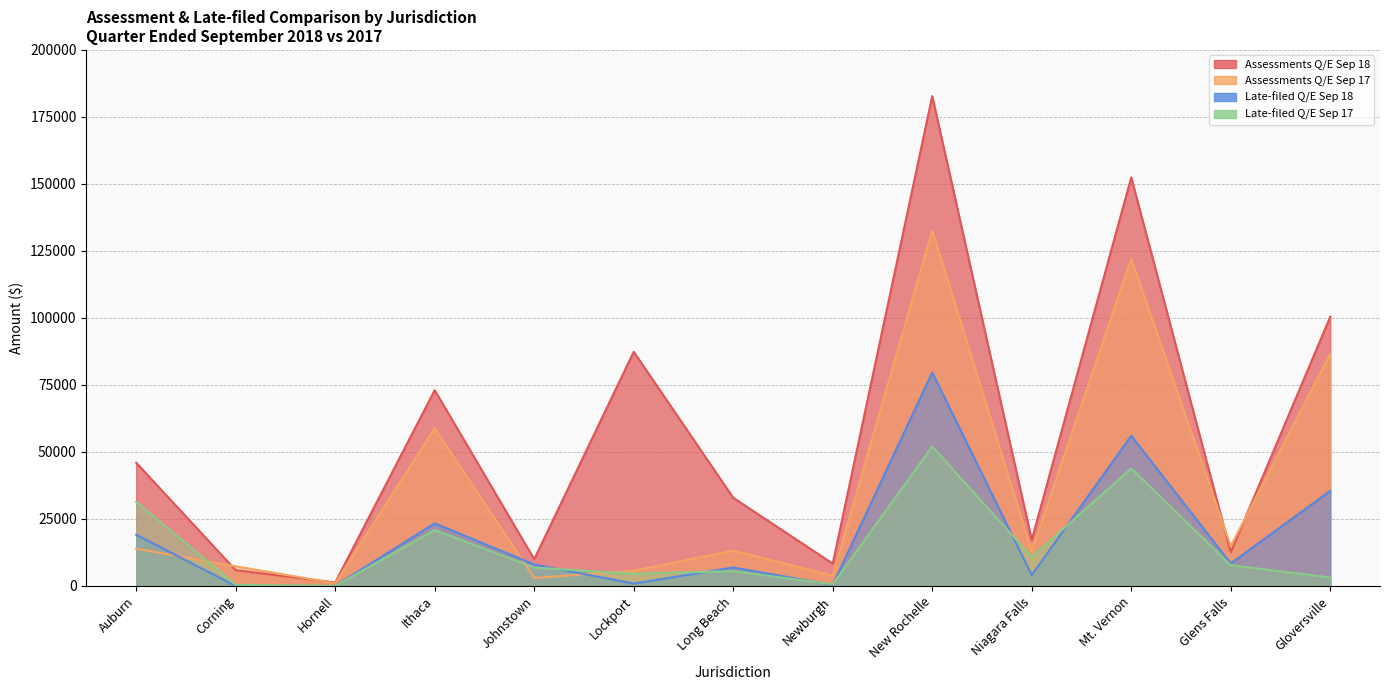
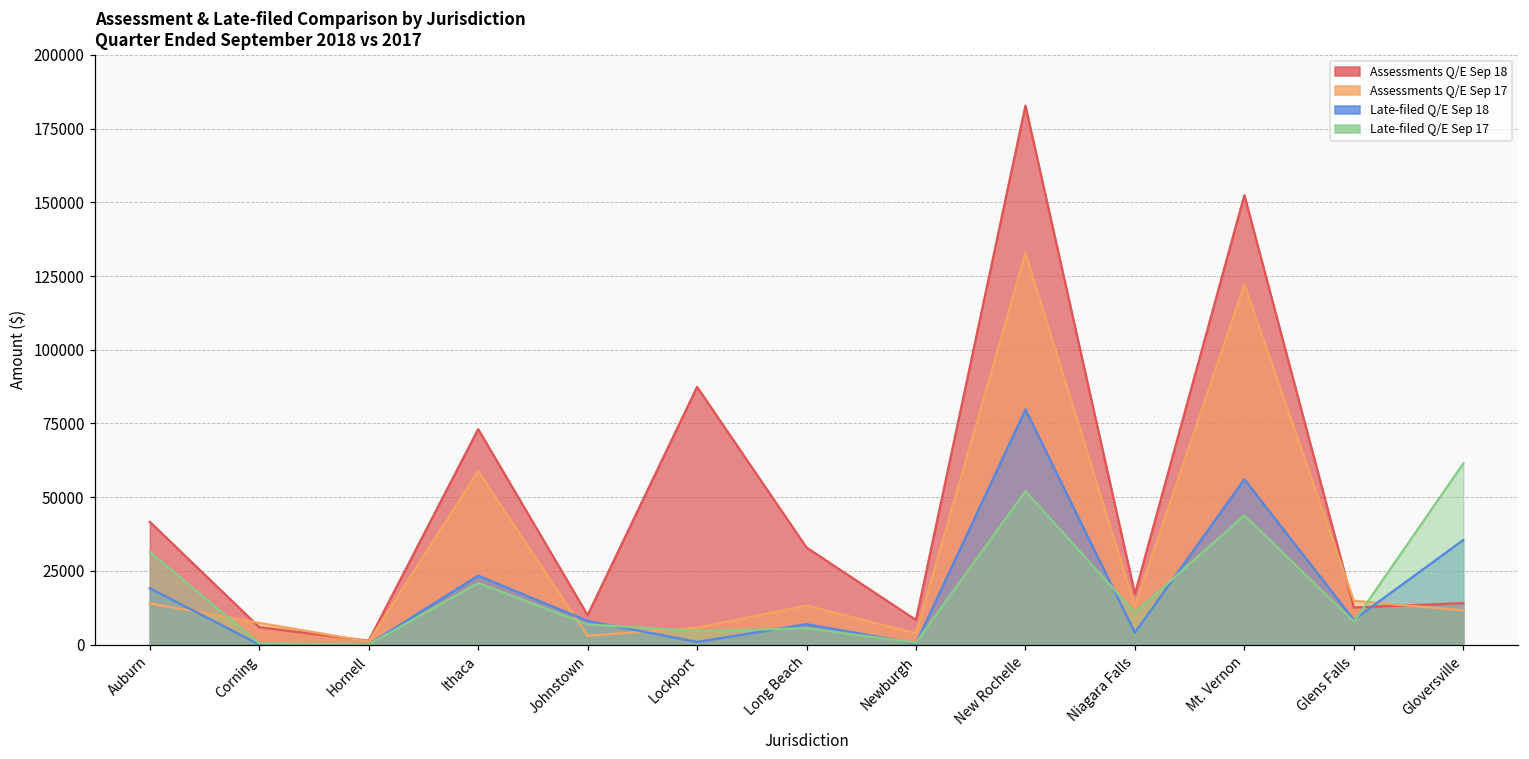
Assessments Q/E Sep 18, Auburn: 46000 -> 42000
Assessments Q/E Sep 18, Gloversville: 100000 -> 14000
Assessments Q/E Sep 17, Gloversville: 87000 -> 12000
Late-filed Q/E Sep 17, Gloversville: 3000 -> 61000
